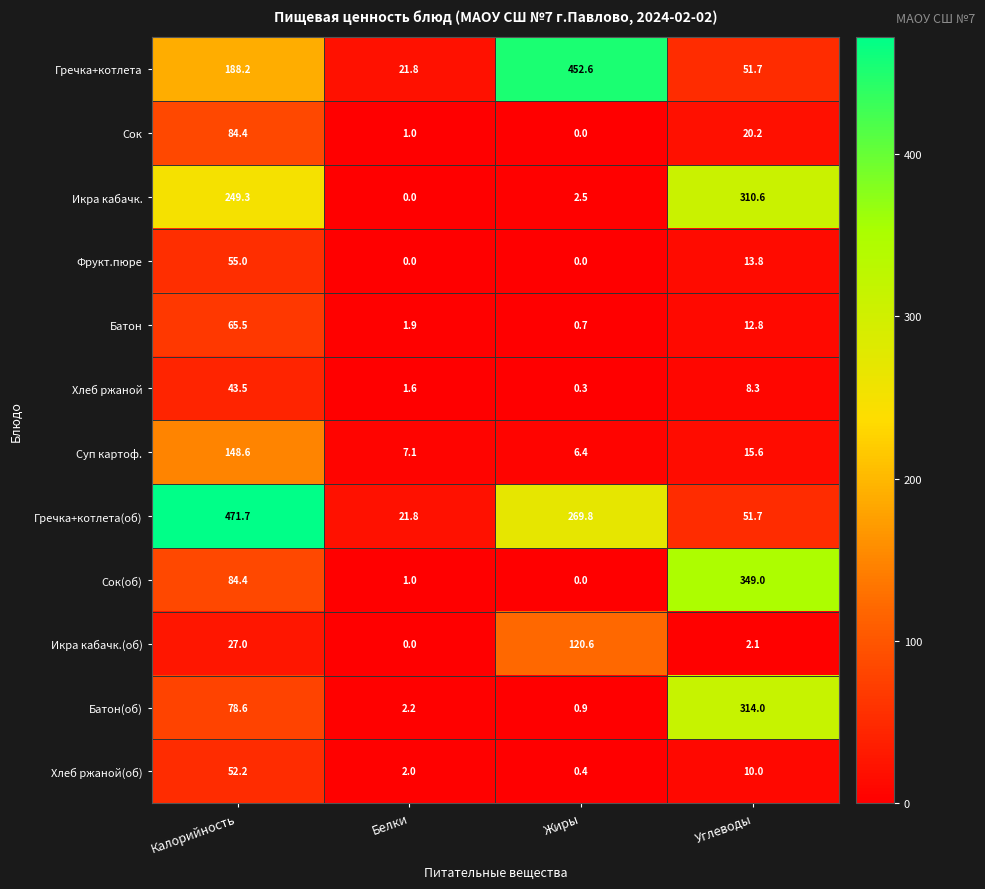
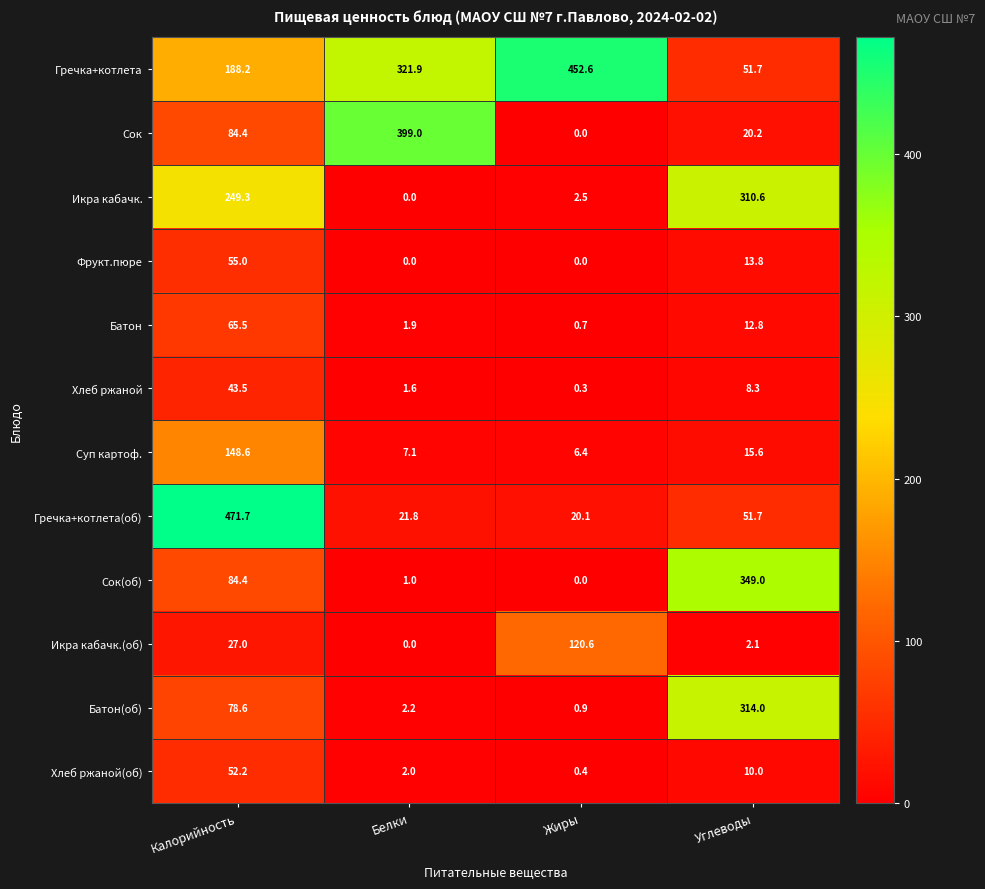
Гречка+котлета, Белки: 21.8 -> 321.9
Сок, Белки: 1.0 -> 399.0
Гречка+котлета(об), Жиры: 269.8 -> 20.1
